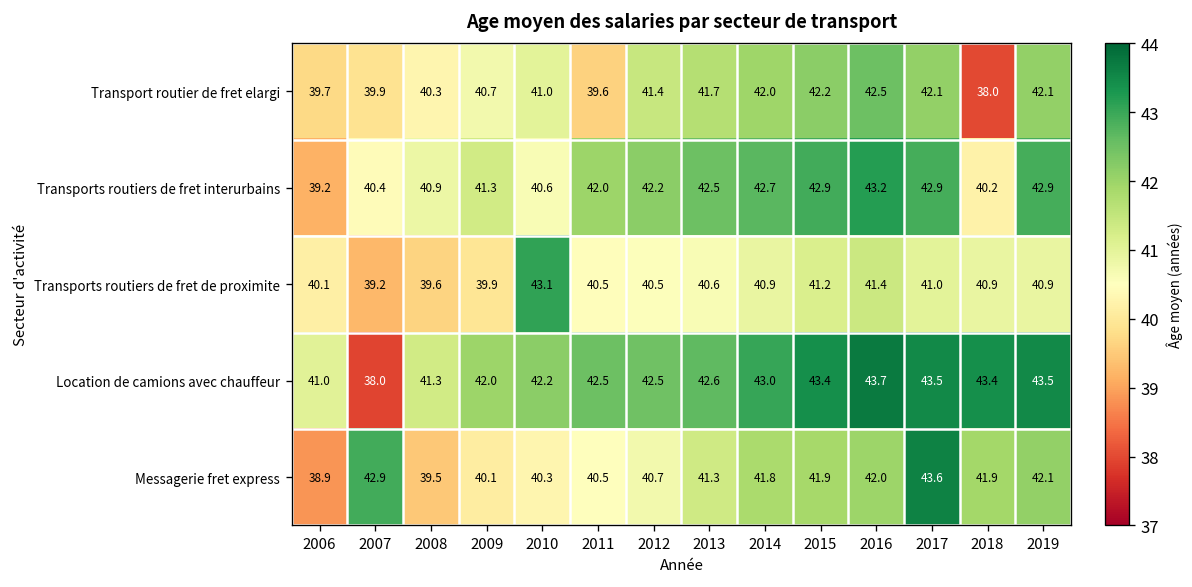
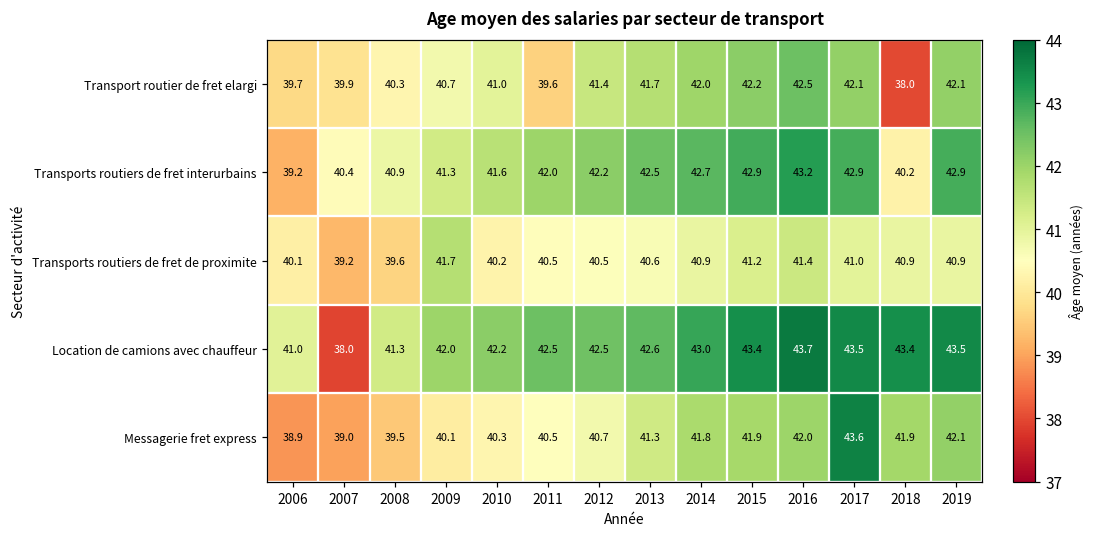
Transports routiers de fret interurbains, 2010: 40.6 -> 41.6
Transports routiers de fret de proximite, 2009: 39.9 -> 41.7
Transports routiers de fret de proximite, 2010: 43.1 -> 40.2
Messagerie fret express, 2007: 42.9 -> 39.0
